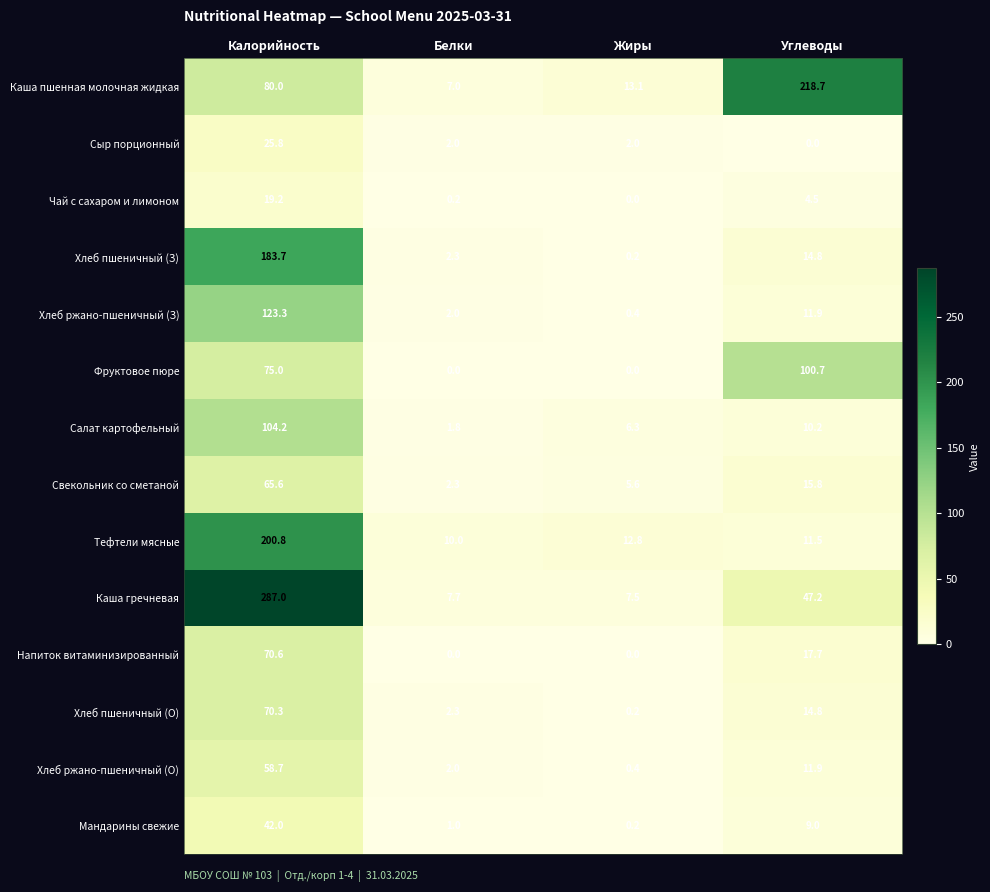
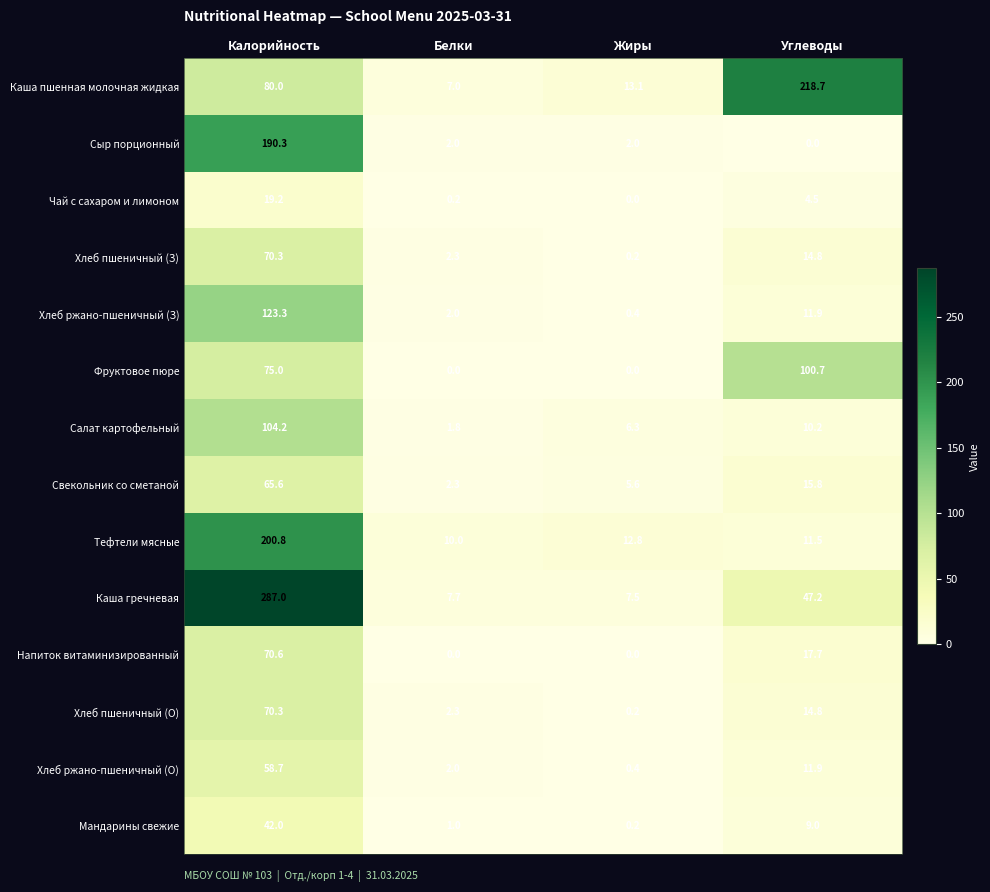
Сыр порционный, Калорийность: 25.8 -> 190.3
Хлеб пшеничный (З), Калорийность: 183.7 -> 70.3
